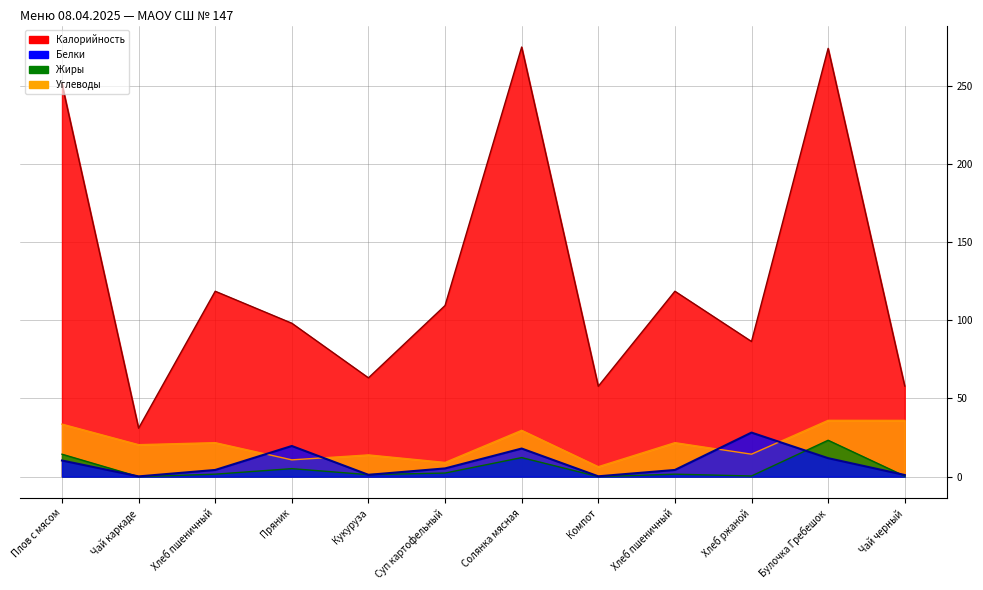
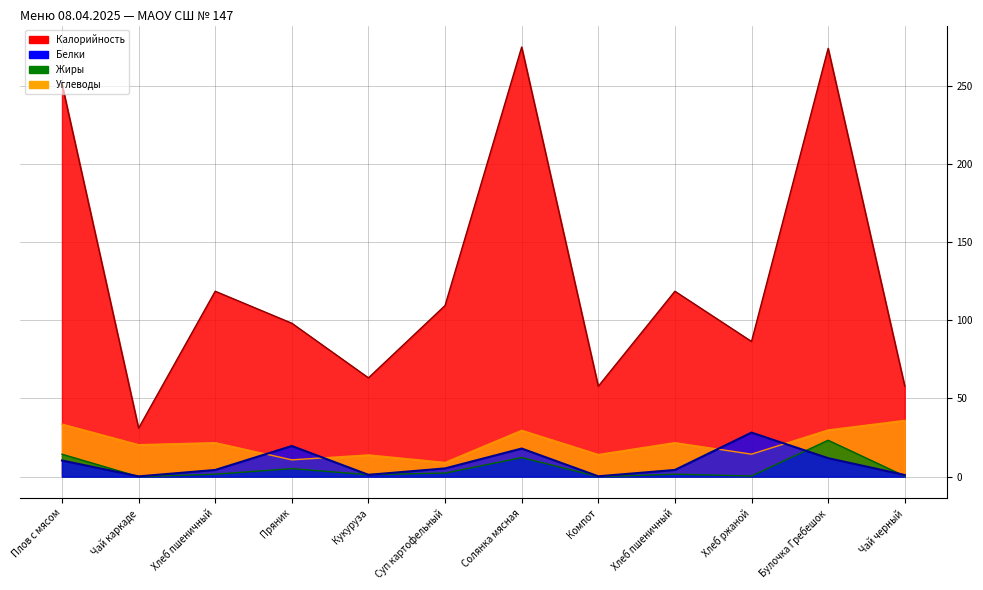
Углеводы, Компот: 6 -> 14
Углеводы, Булочка Гребешок: 36 -> 30
